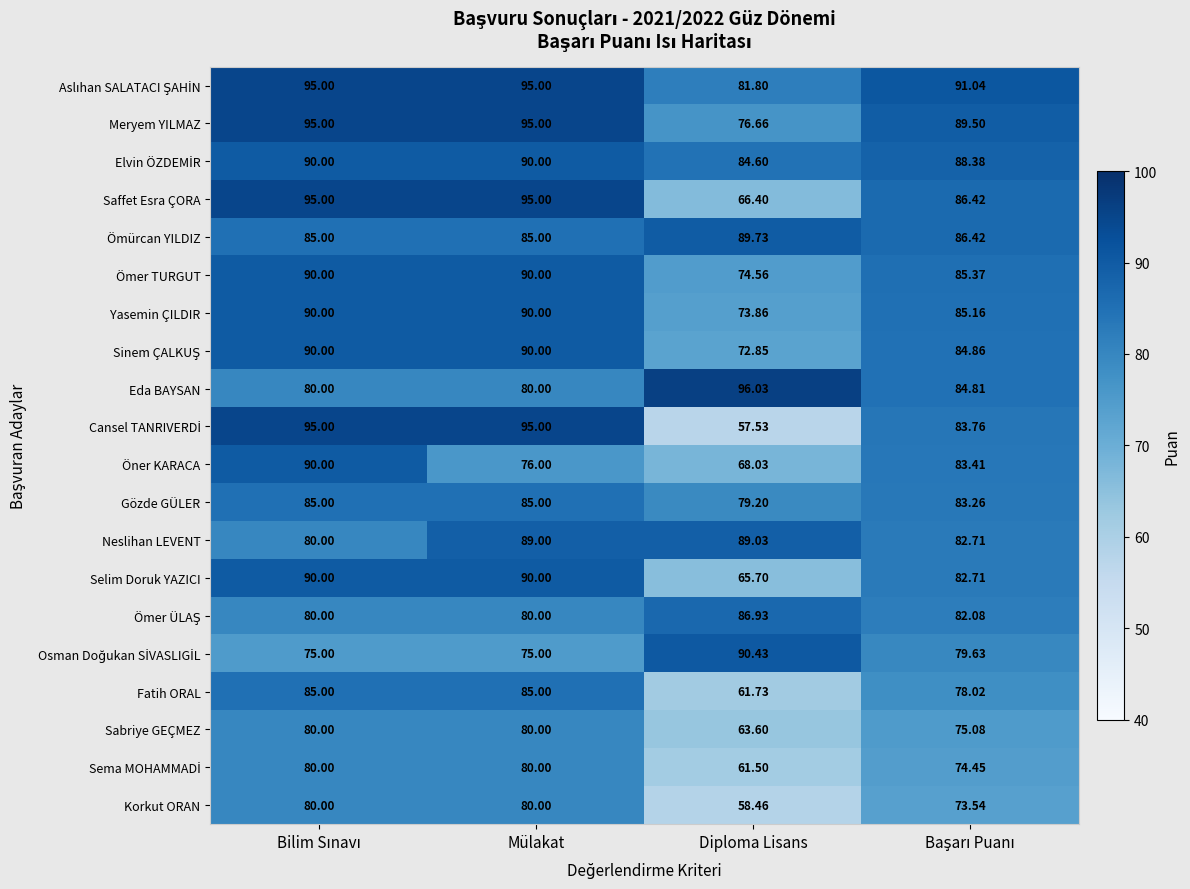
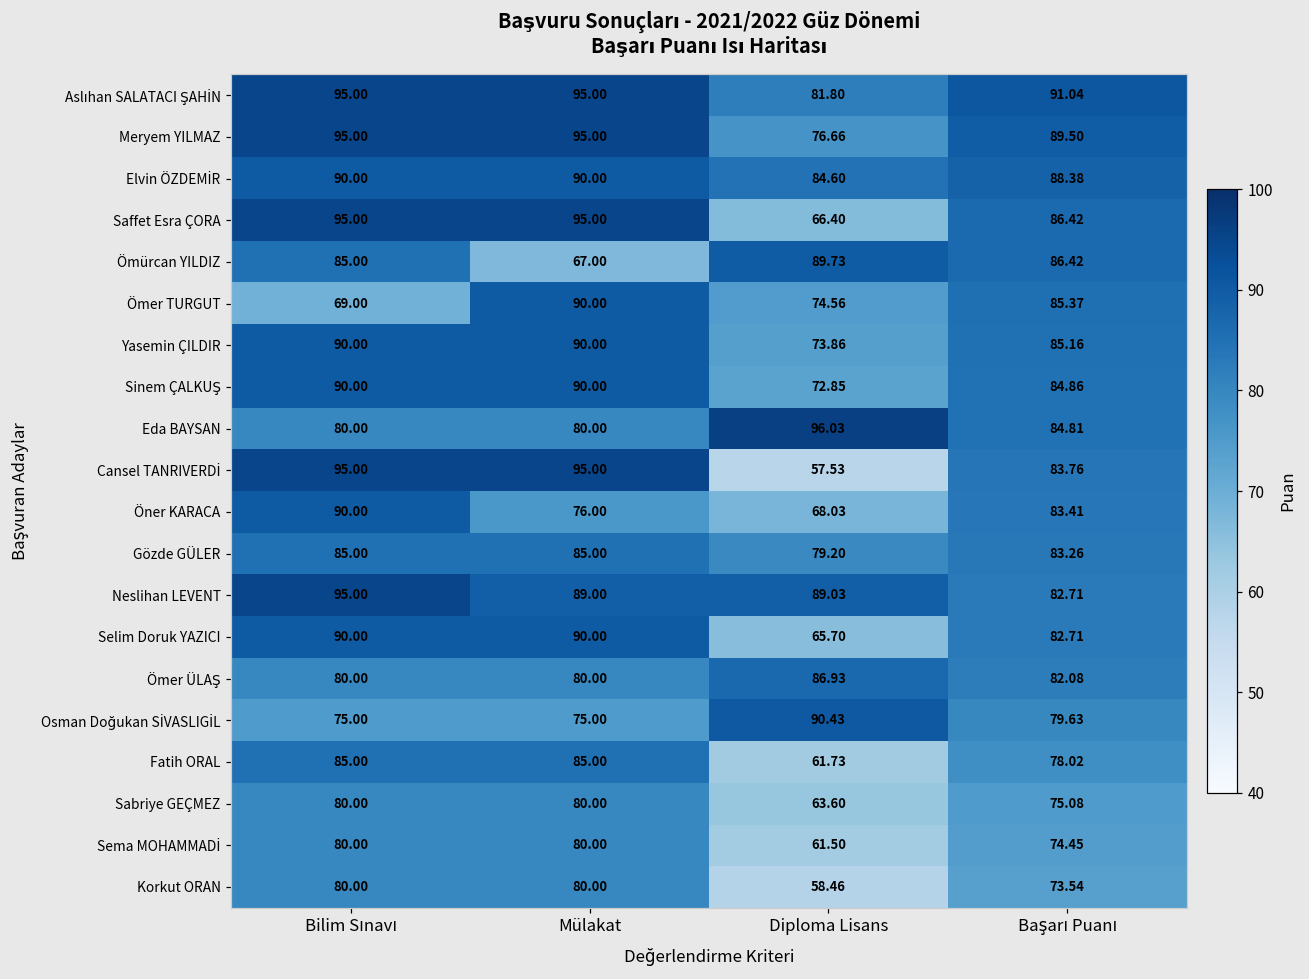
Ömürcan YILDIZ, Mülakat: 85.00 -> 67.00
Ömer TURGUT, Bilim Sınavı: 90.00 -> 69.00
Neslihan LEVENT, Bilim Sınavı: 80.00 -> 95.00
